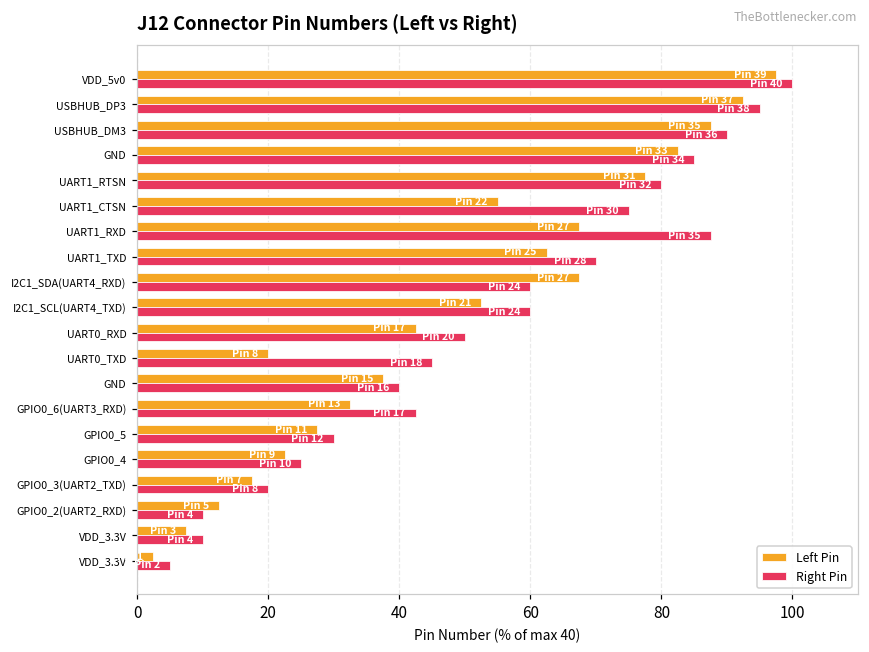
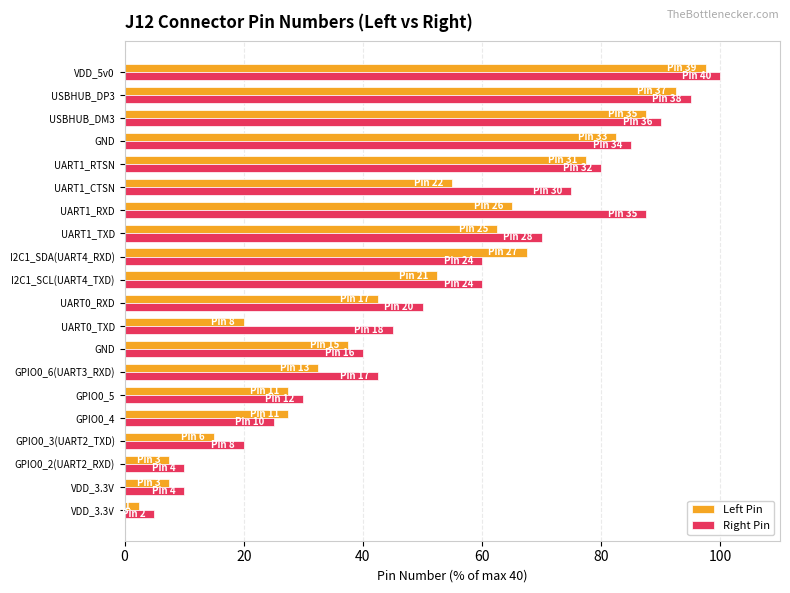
Left Pin, UART1_RXD: 27 -> 26
Left Pin, GPIO0_4: 9 -> 11
Left Pin, GPIO0_3(UART2_TXD): 7 -> 6
Left Pin, GPIO0_2(UART2_RXD): 5 -> 3
